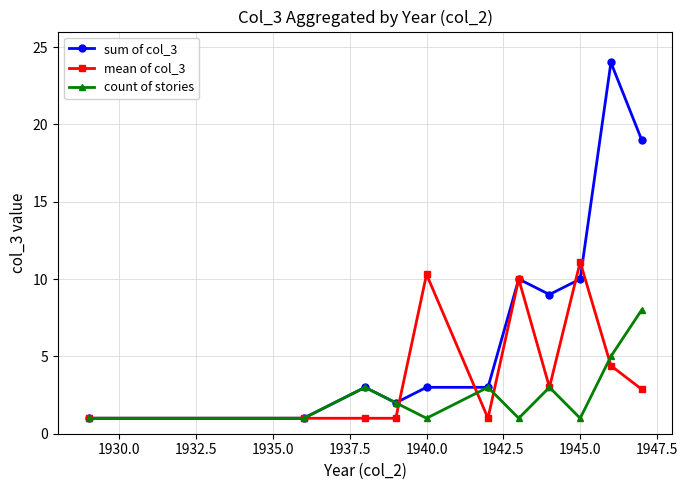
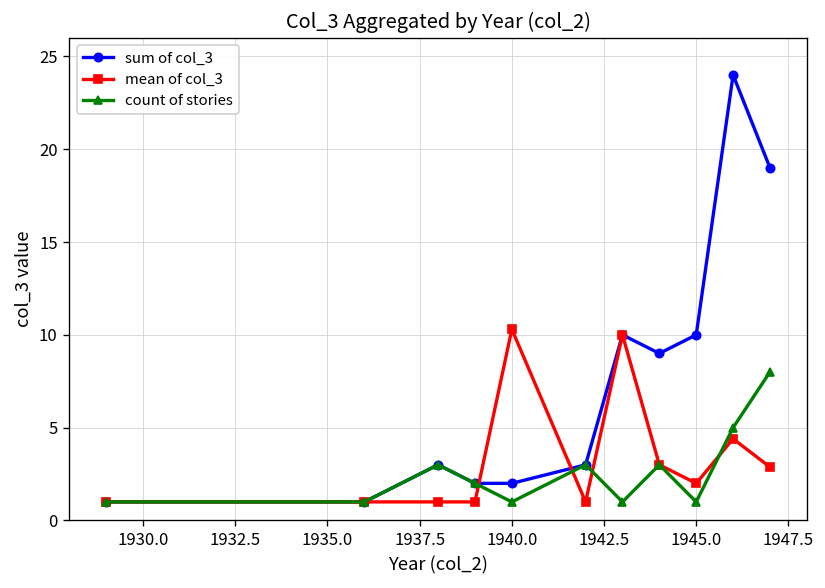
sum of col_3, 1940.0: 3 -> 2
mean of col_3, 1945.0: 11.1 -> 2.0
